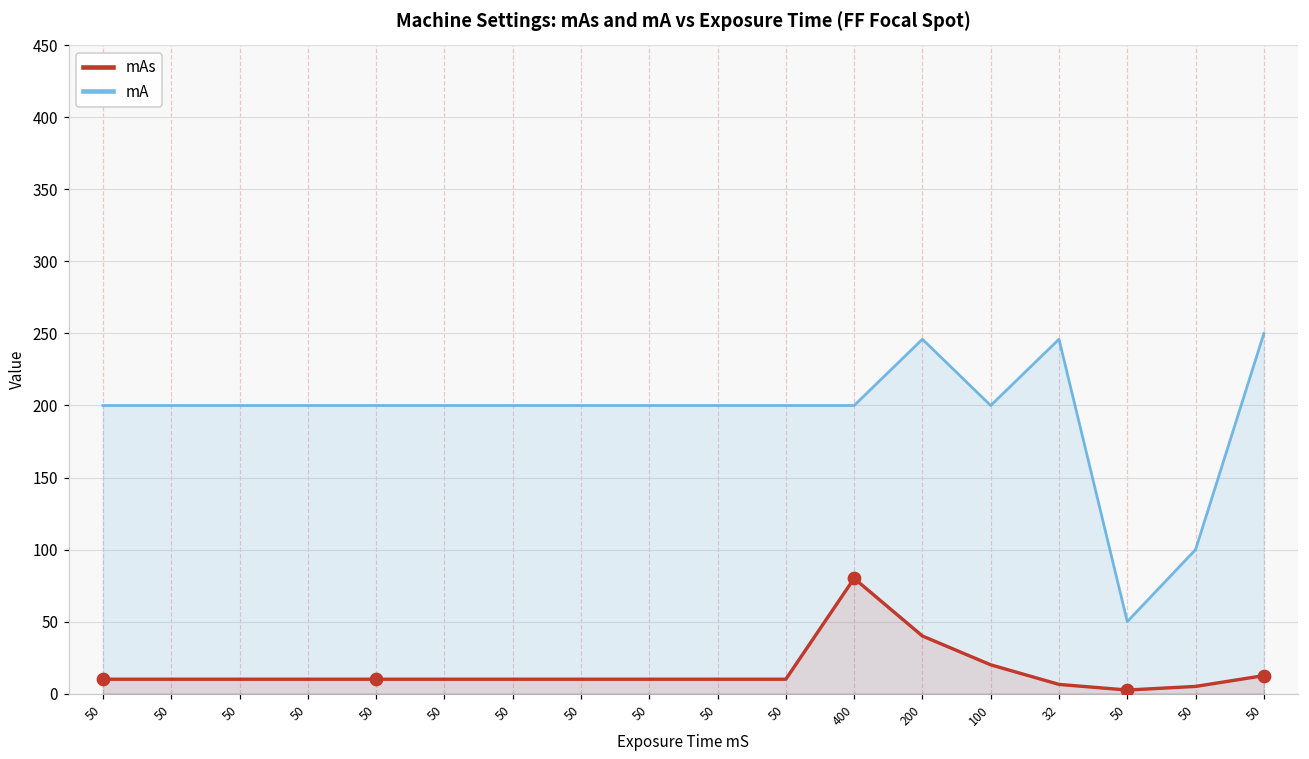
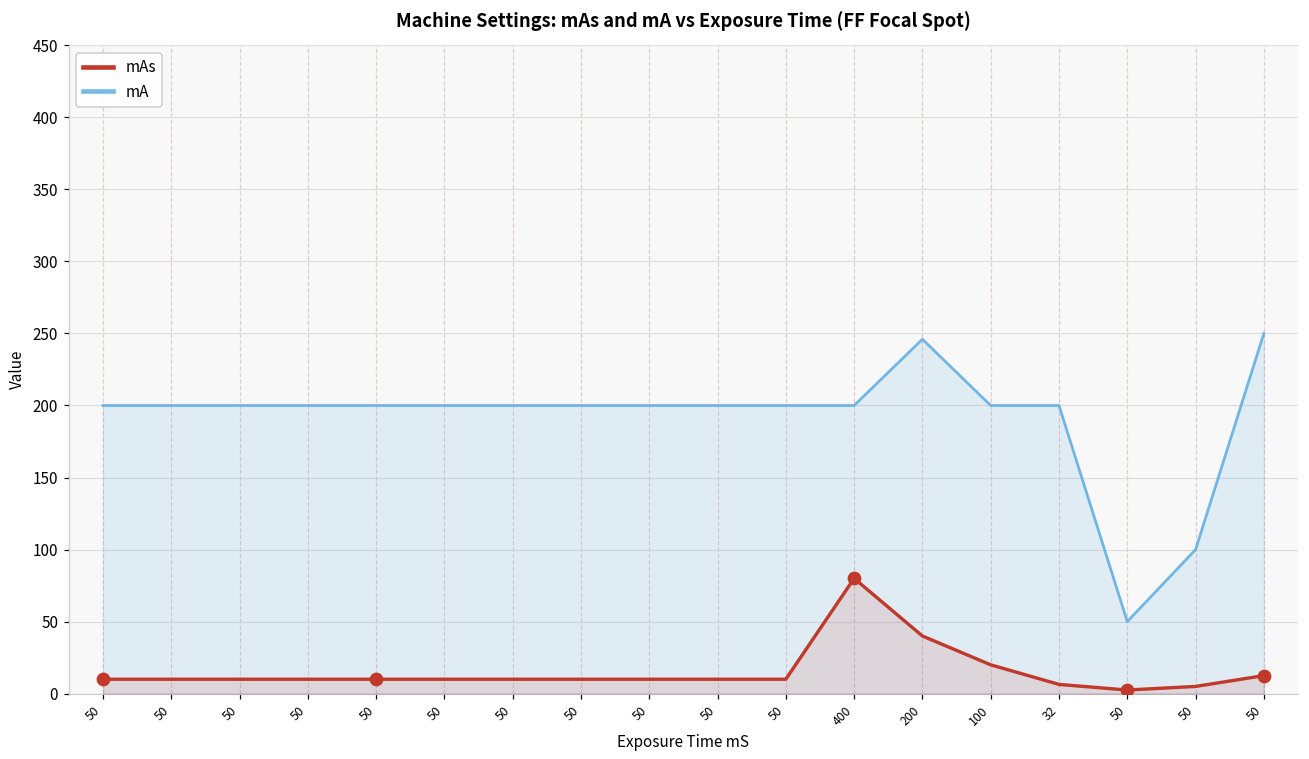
mA, 32: 246 -> 200
